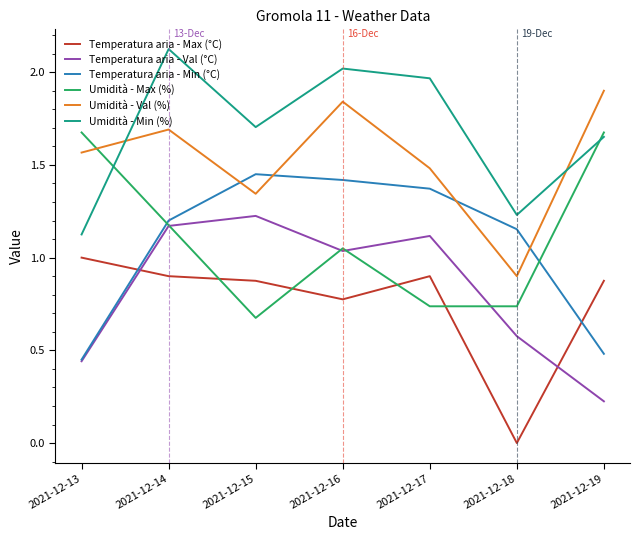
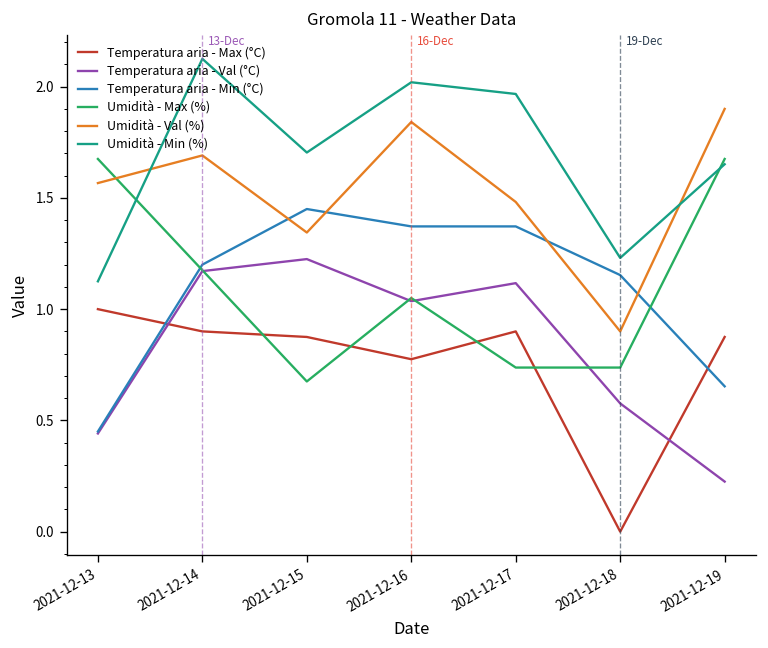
Temperatura aria - Min (°C), 2021-12-16: 1.42 -> 1.37
Temperatura aria - Min (°C), 2021-12-19: 0.48 -> 0.65
